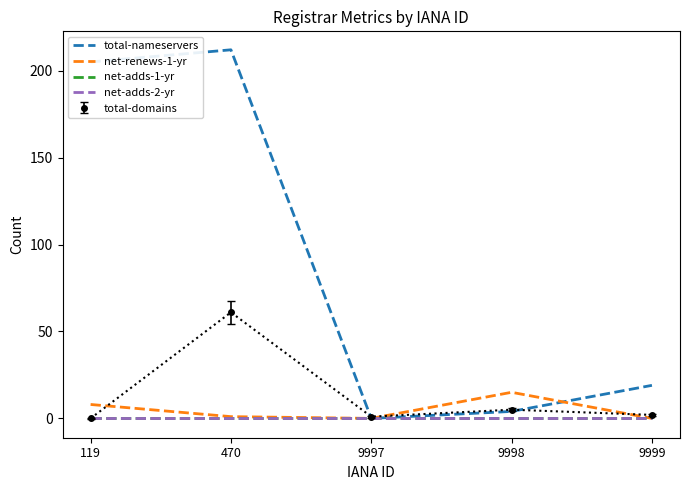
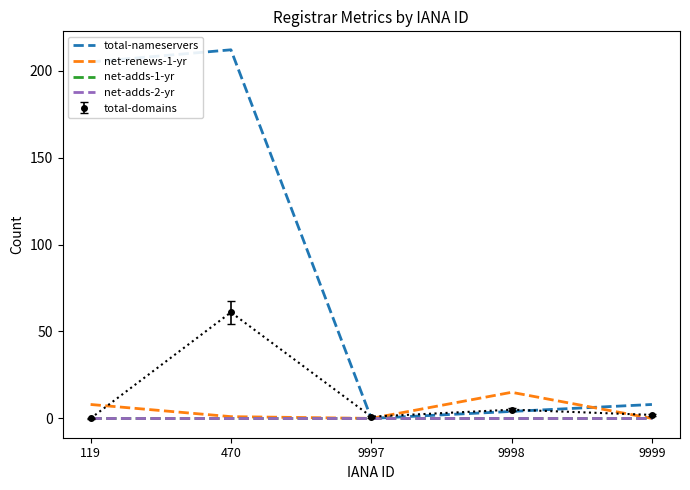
total-nameservers, 9999: 19 -> 8
